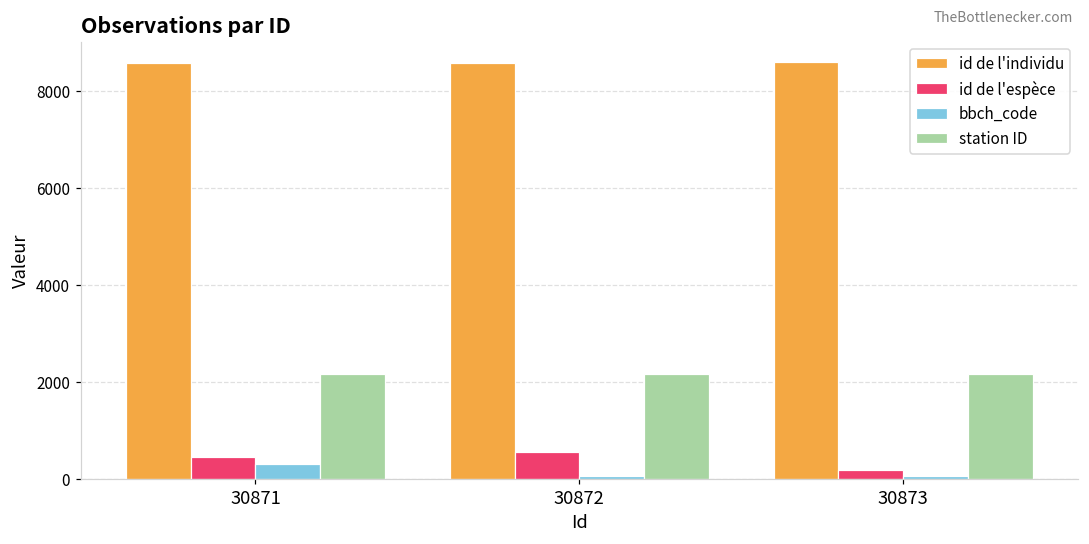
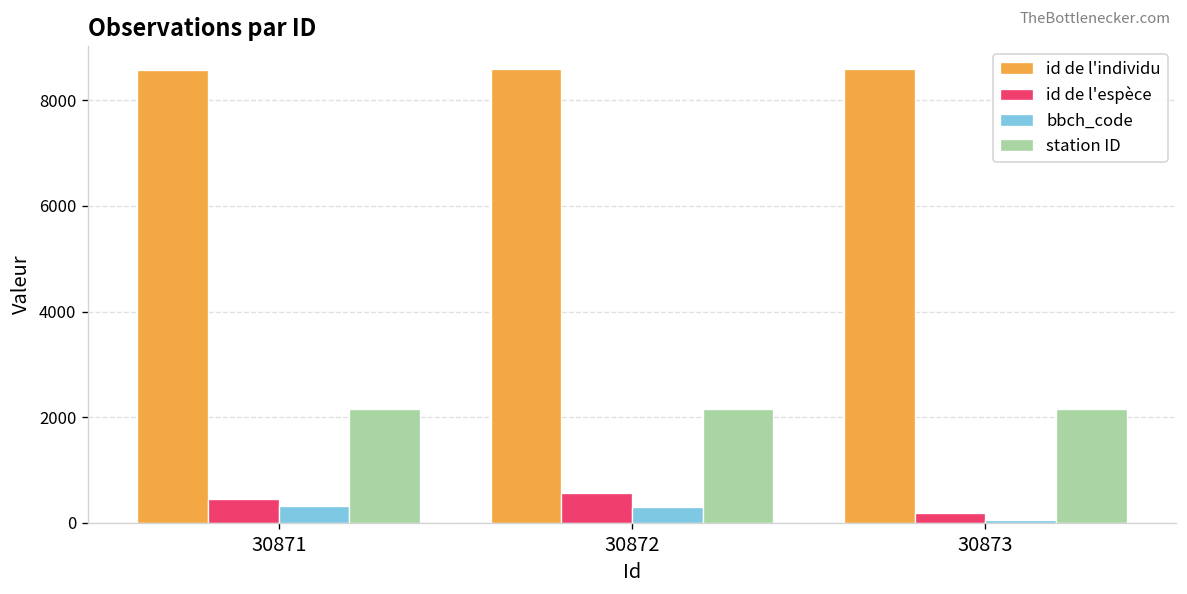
bbch_code, 30872: 100 -> 300
